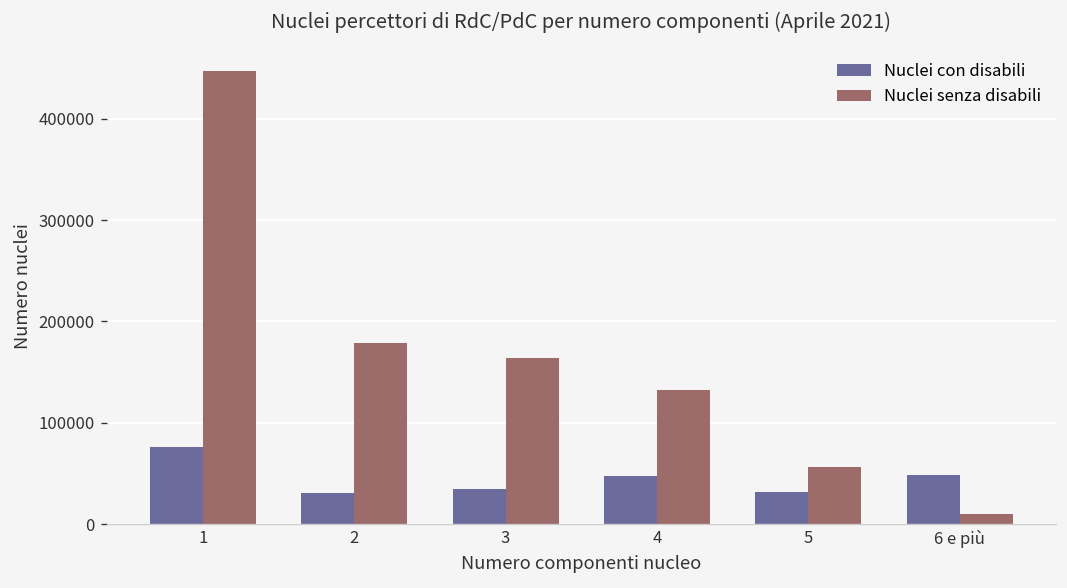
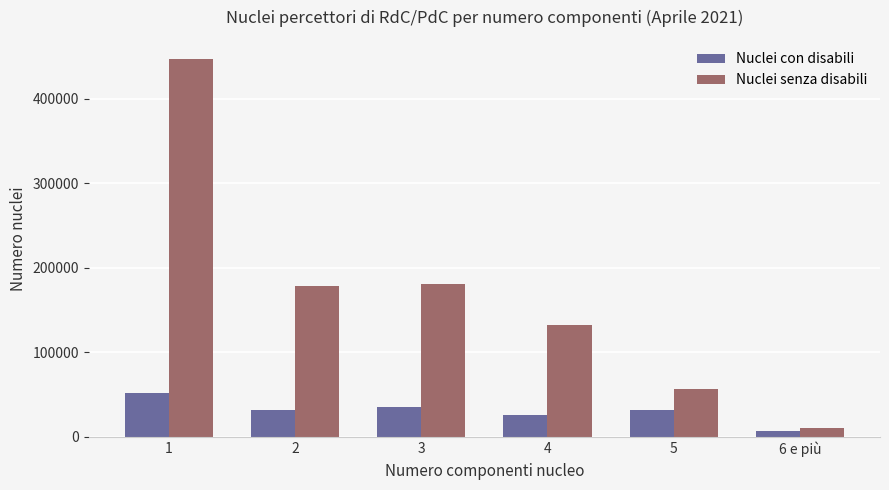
Nuclei con disabili, 1: 80000 -> 50000
Nuclei senza disabili, 3: 160000 -> 180000
Nuclei con disabili, 4: 50000 -> 30000
Nuclei con disabili, 6 e più: 50000 -> 10000
